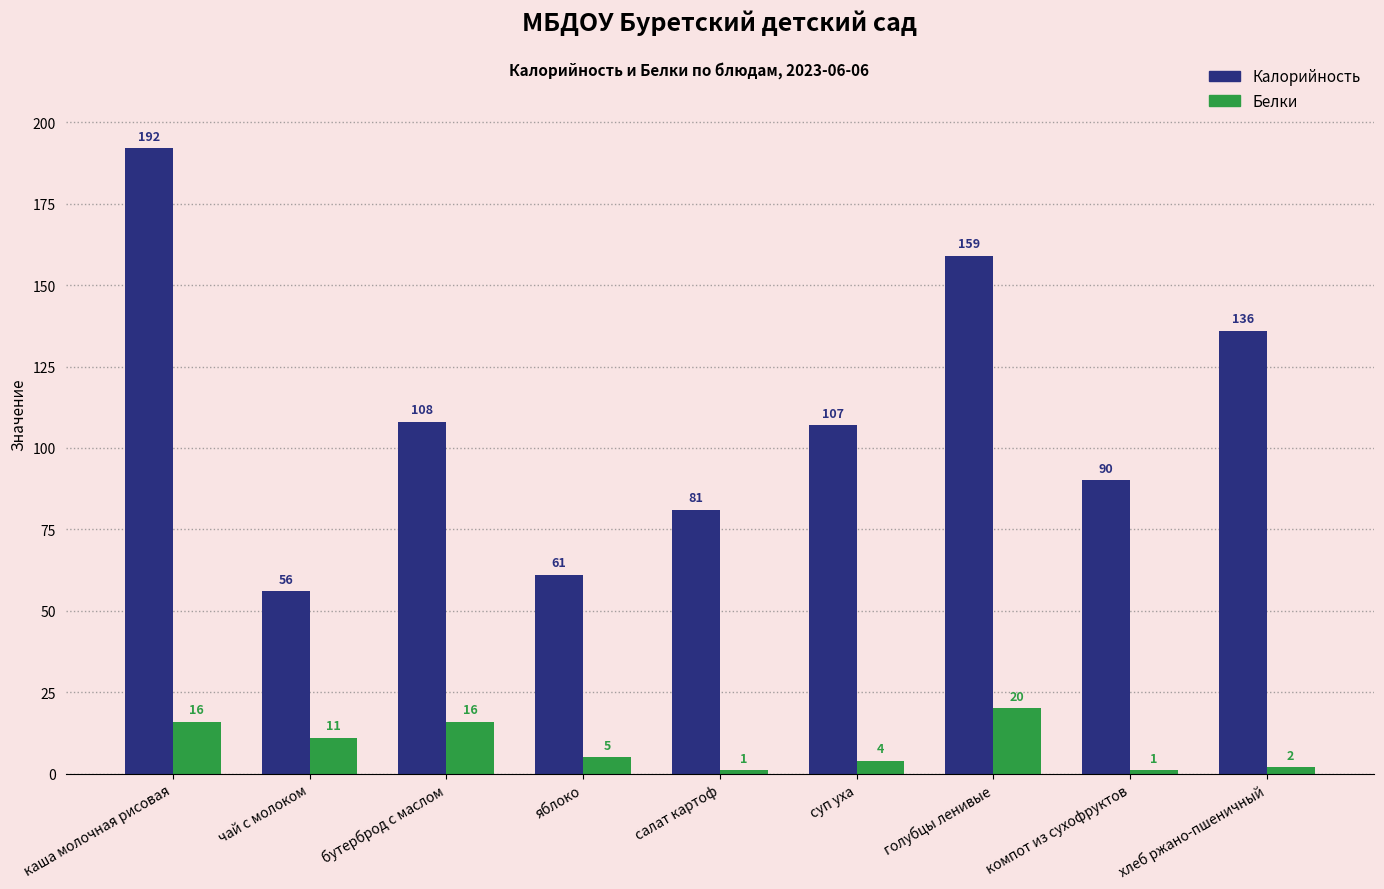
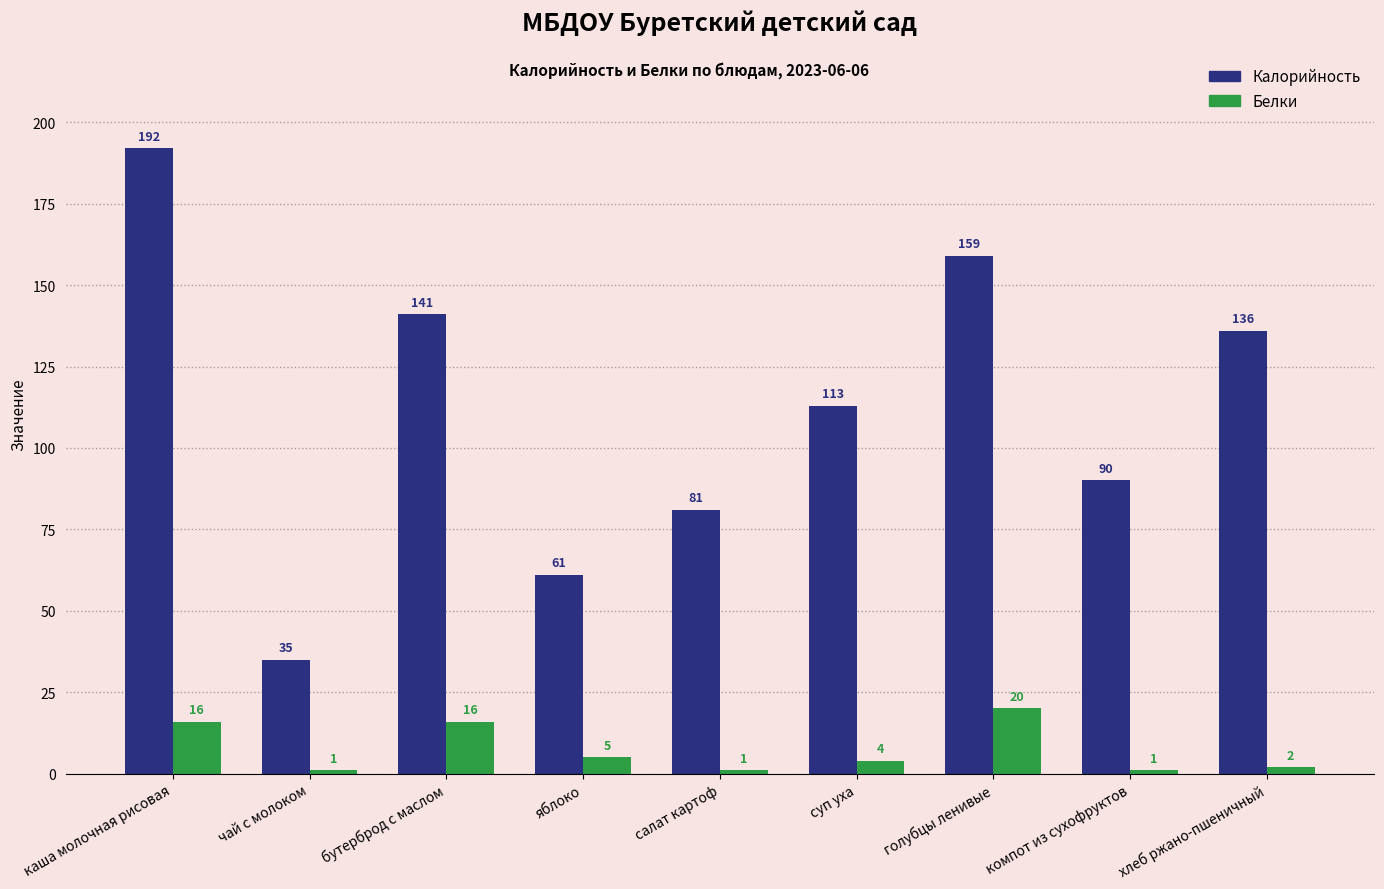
Калорийность, чай с молоком: 56 -> 35
Белки, чай с молоком: 11 -> 1
Калорийность, бутерброд с маслом: 108 -> 141
Калорийность, суп уха: 107 -> 113
